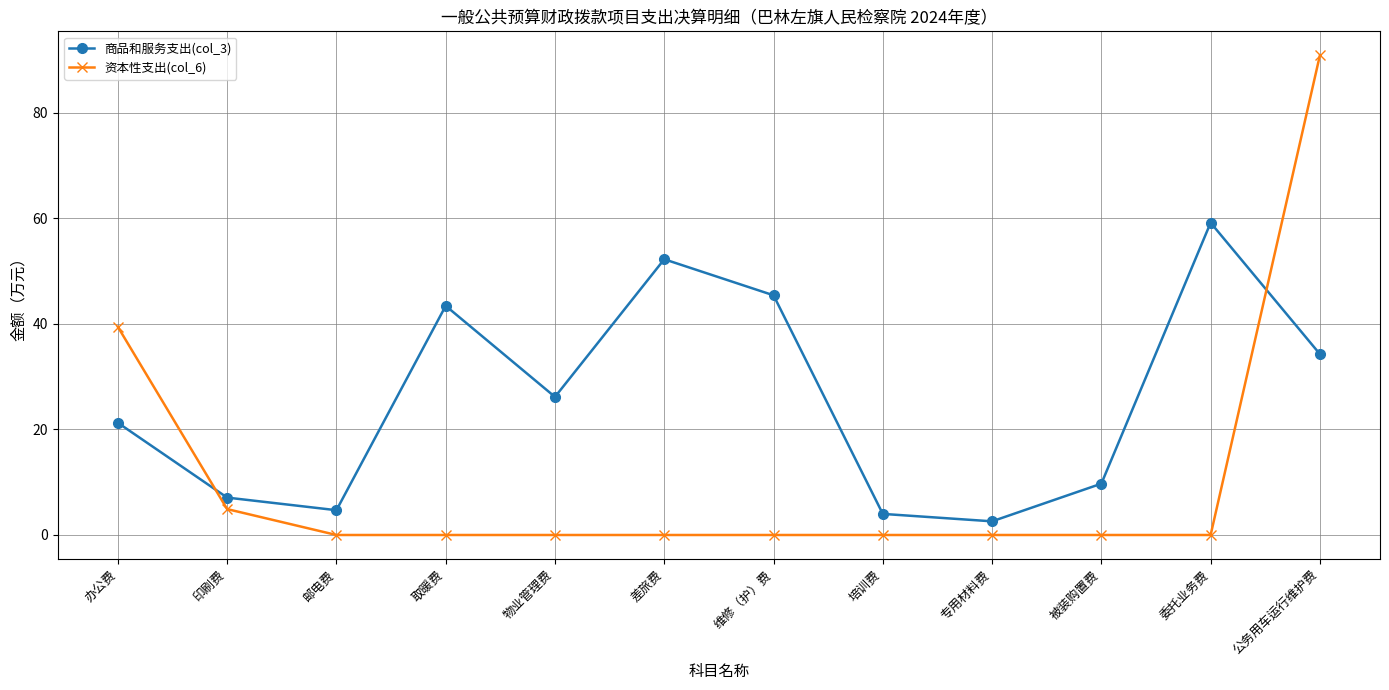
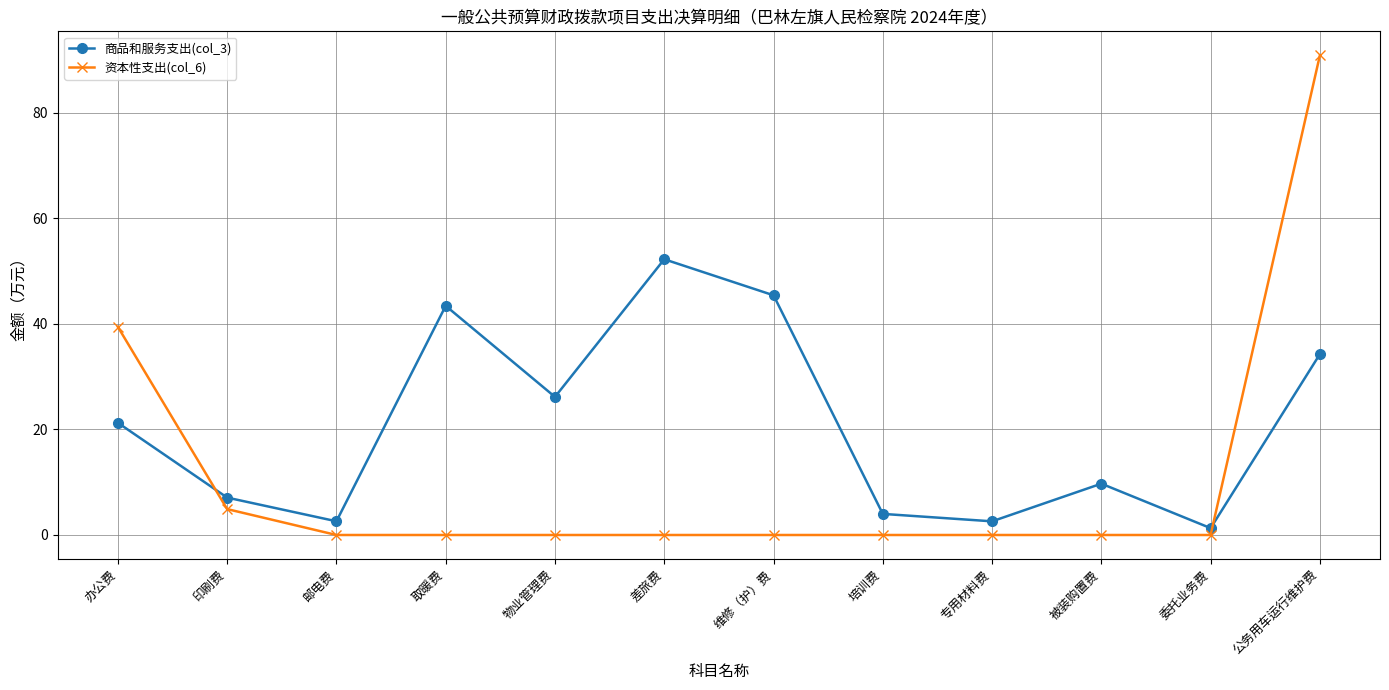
商品和服务支出(col_3), 邮电费: 5 -> 3
商品和服务支出(col_3), 委托业务费: 59 -> 1
